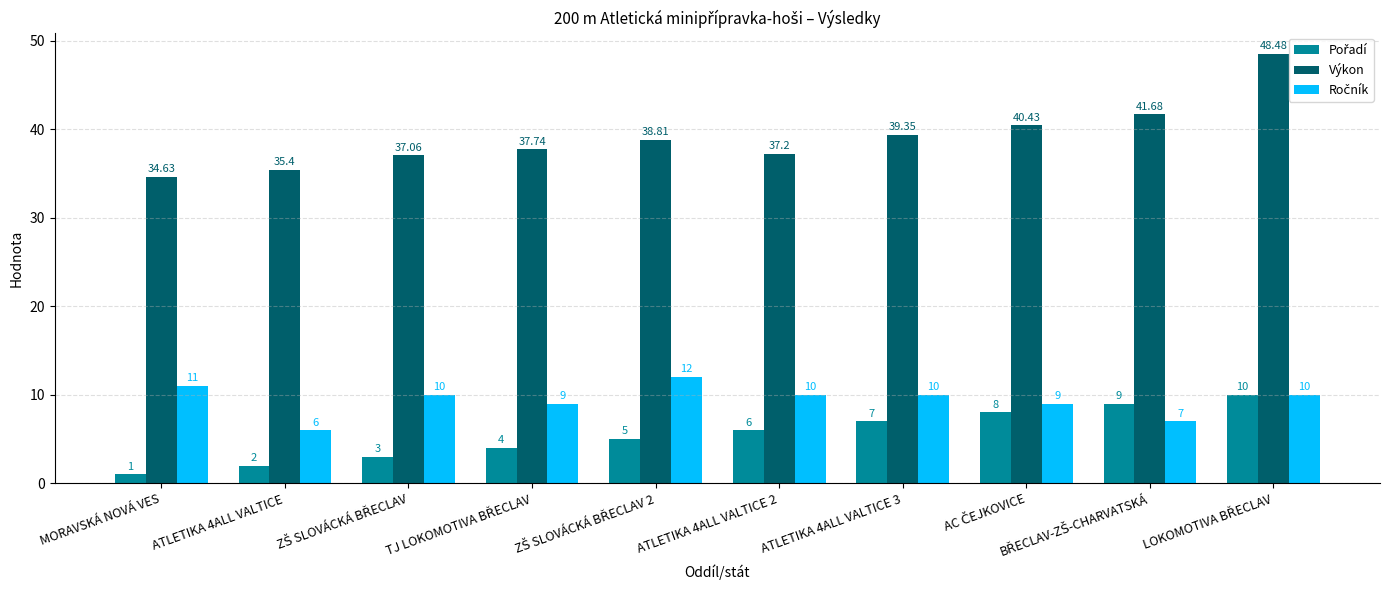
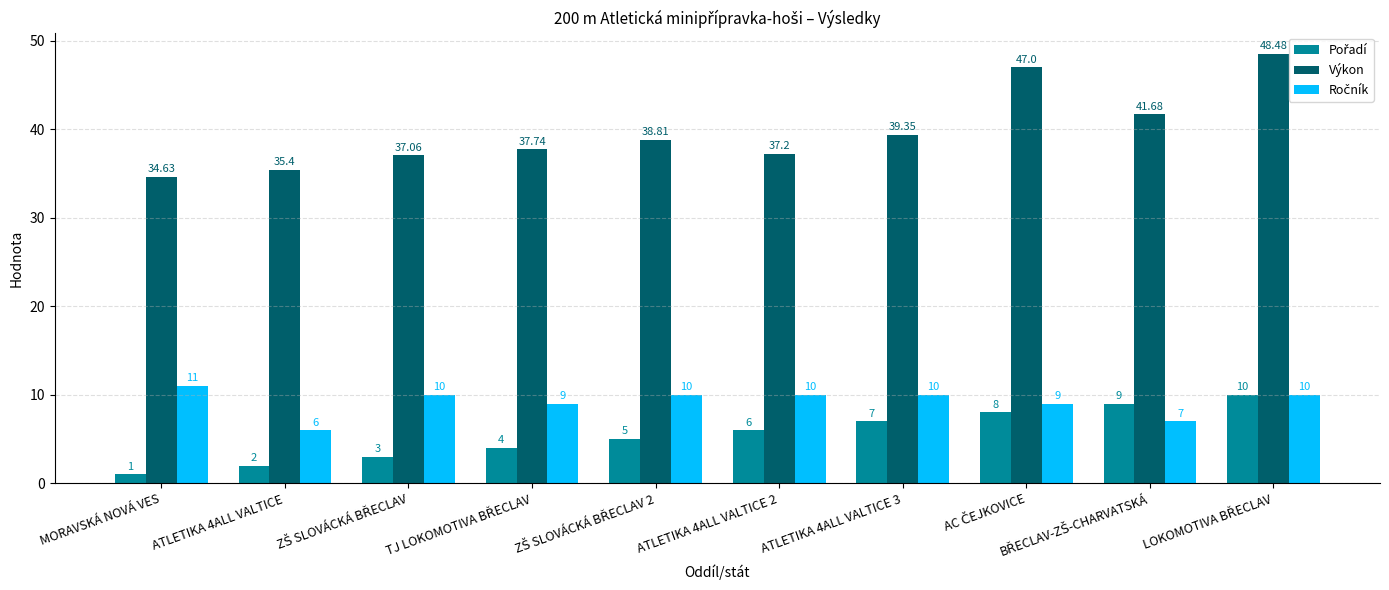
Ročník, ZŠ SLOVÁCKÁ BŘECLAV 2: 12 -> 10
Výkon, AC ČEJKOVICE: 40.43 -> 47.0
